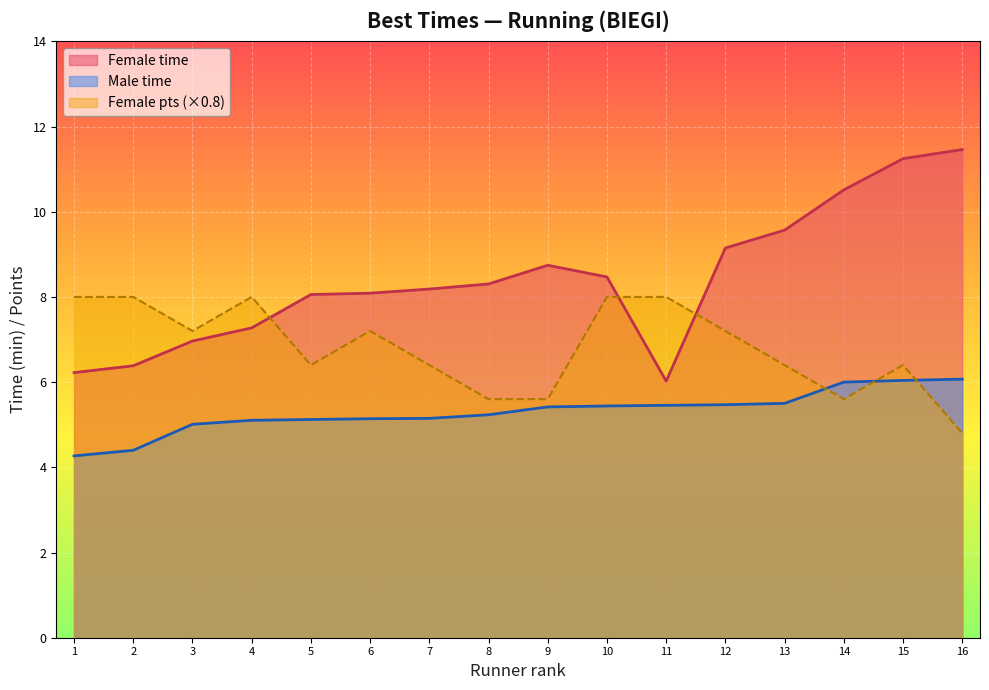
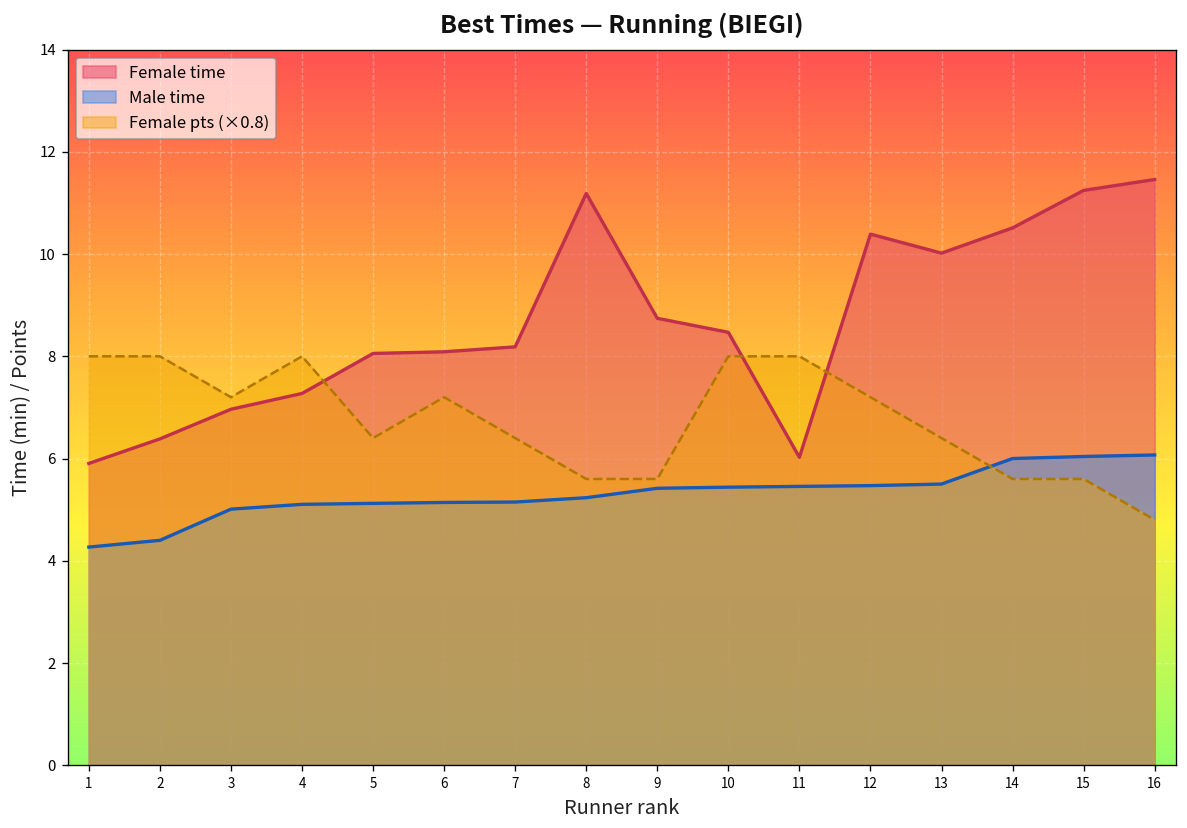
Female time, 1: 6.2 -> 5.9
Female time, 8: 8.3 -> 11.2
Female time, 12: 9.1 -> 10.4
Female time, 13: 9.6 -> 10.0
Female pts (×0.8), 15: 6.4 -> 5.6
